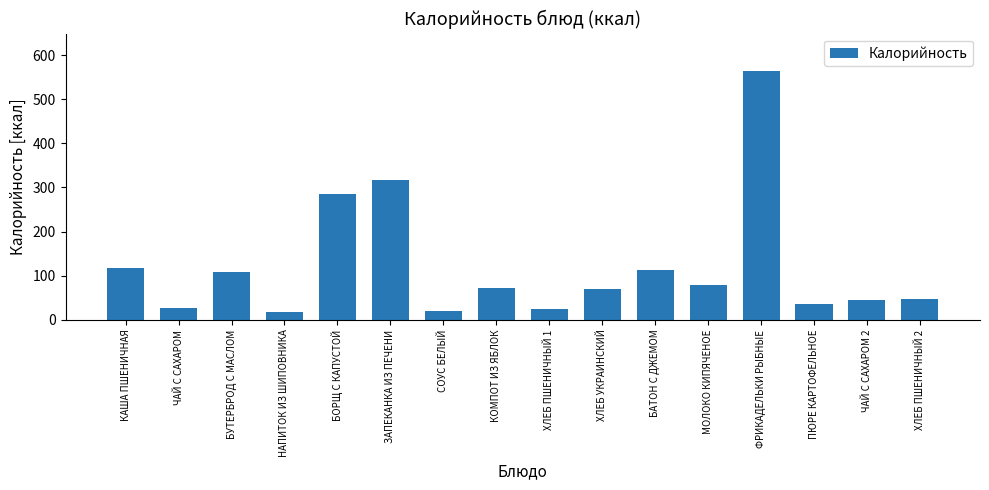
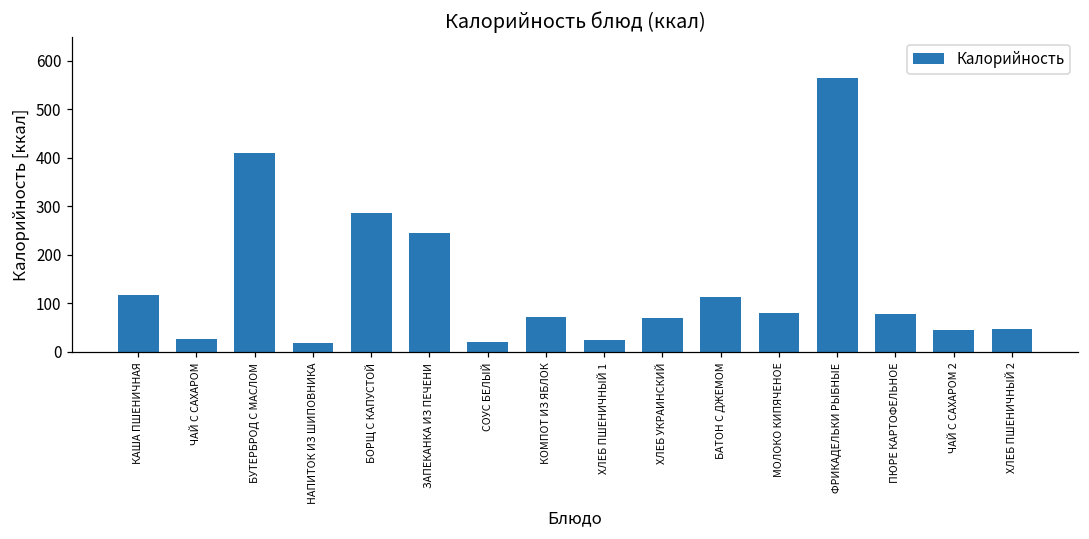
БУТЕРБРОД С МАСЛОМ: 110 -> 410
ЗАПЕКАНКА ИЗ ПЕЧЕНИ: 320 -> 240
ПЮРЕ КАРТОФЕЛЬНОЕ: 40 -> 80
